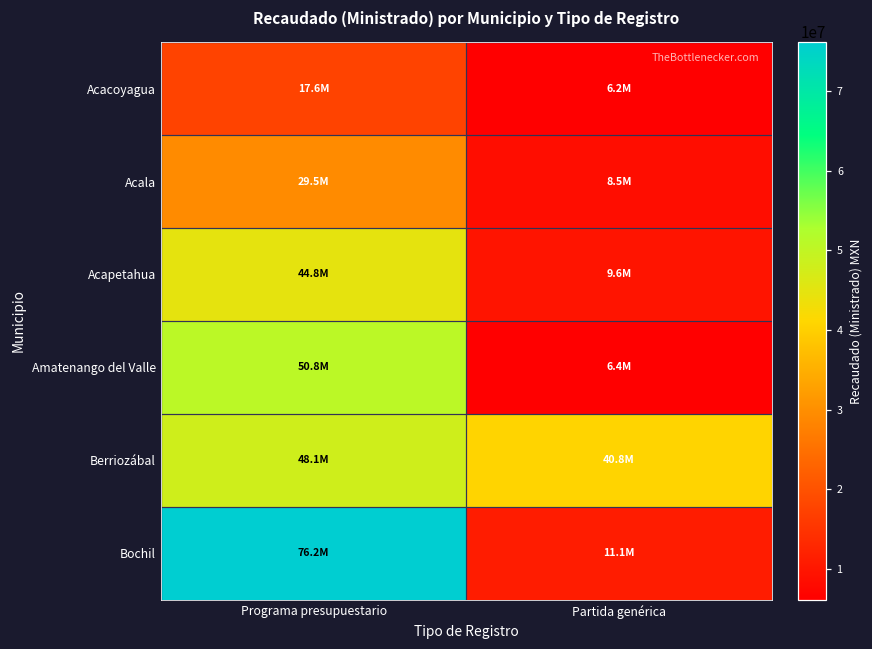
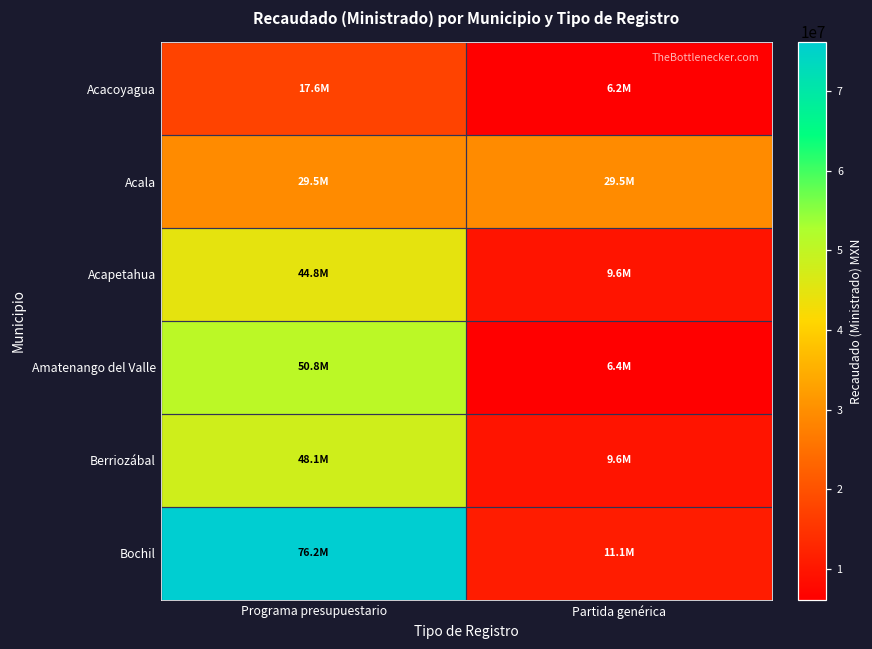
Acala, Partida genérica: 8.5M -> 29.5M
Berriozábal, Partida genérica: 40.8M -> 9.6M
